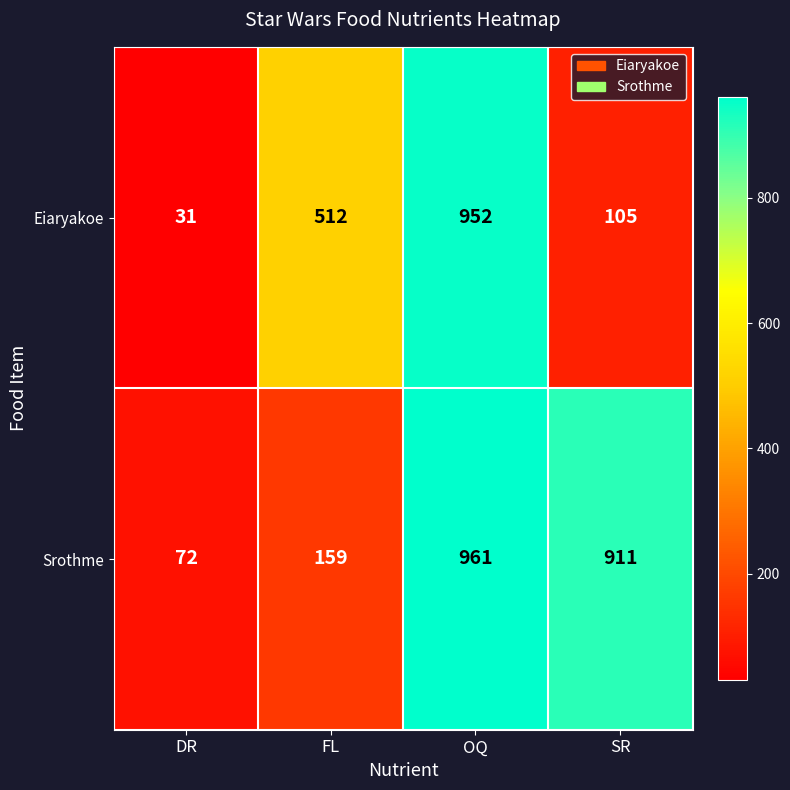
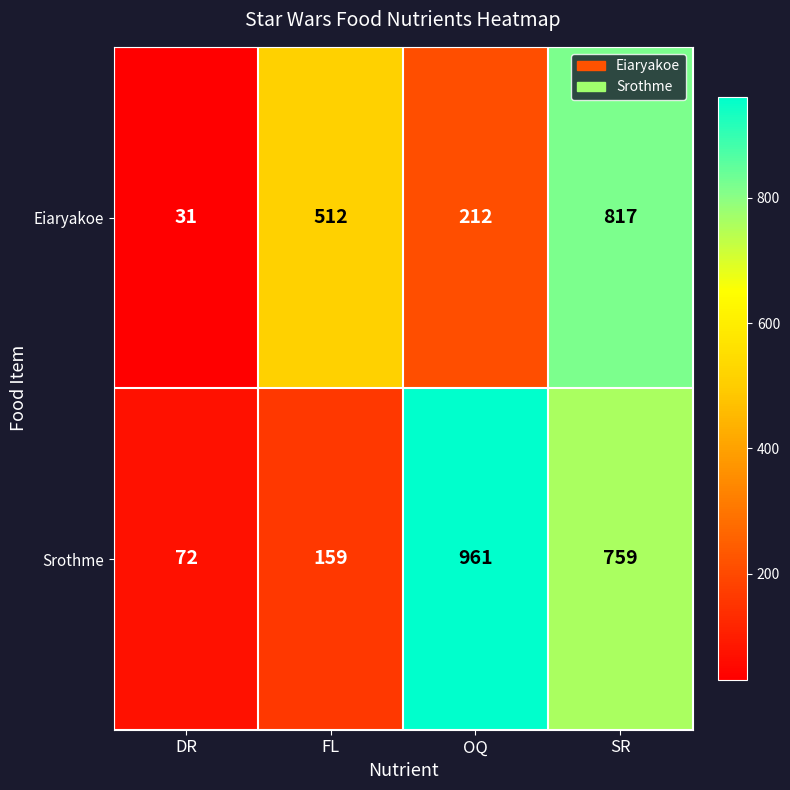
Eiaryakoe, OQ: 952 -> 212
Eiaryakoe, SR: 105 -> 817
Srothme, SR: 911 -> 759
